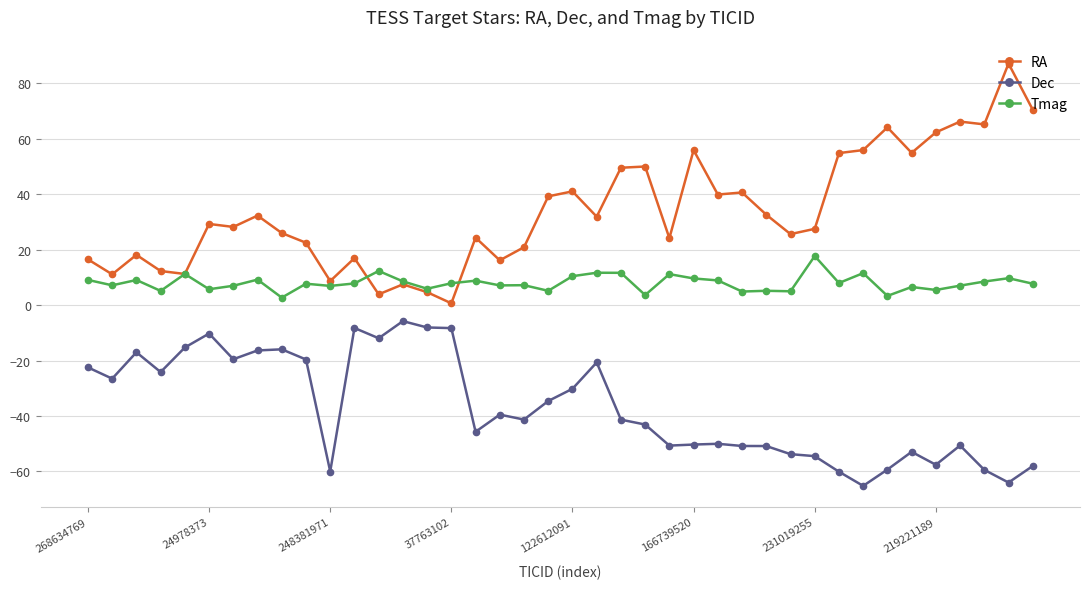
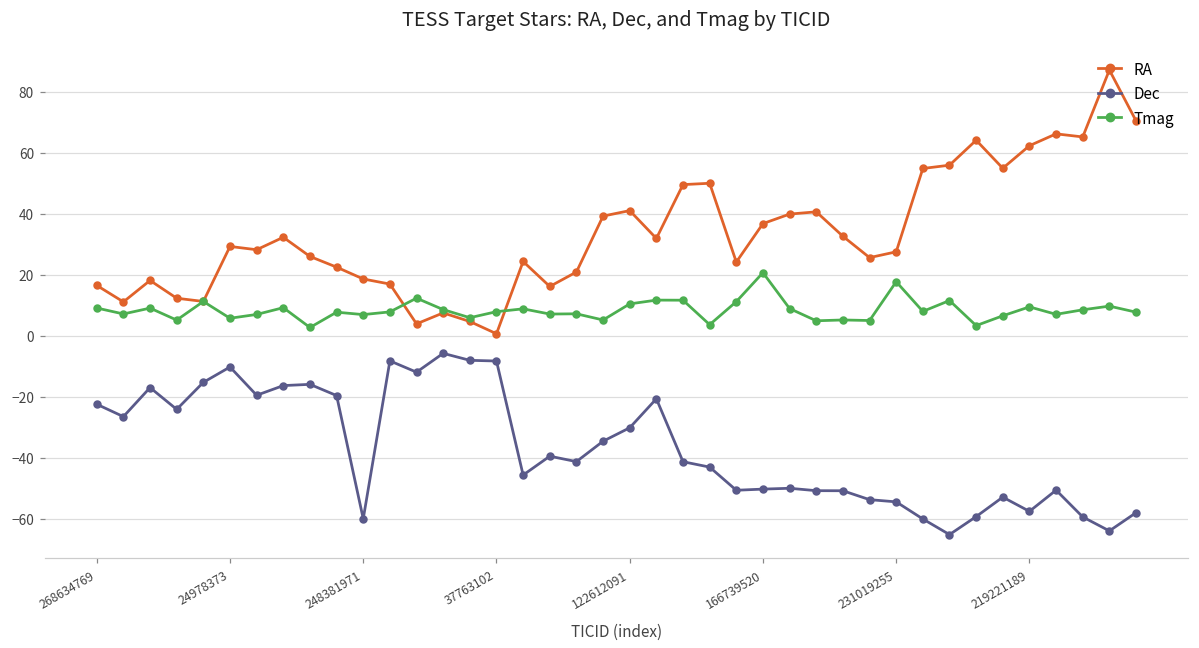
RA, 248381971: 9 -> 19
RA, 166739520: 56 -> 37
Tmag, 166739520: 10 -> 21
Tmag, 219221189: 5 -> 9
